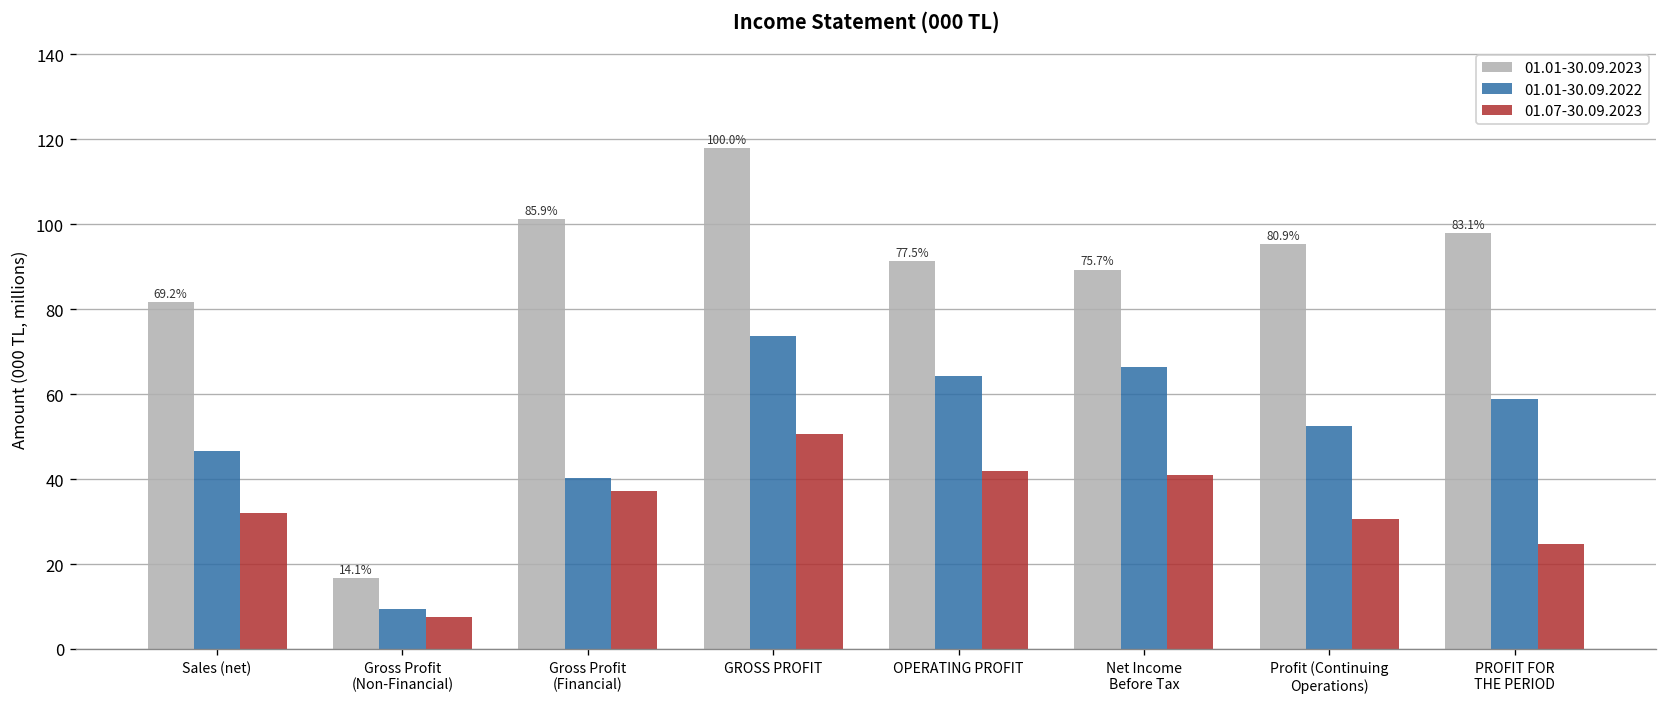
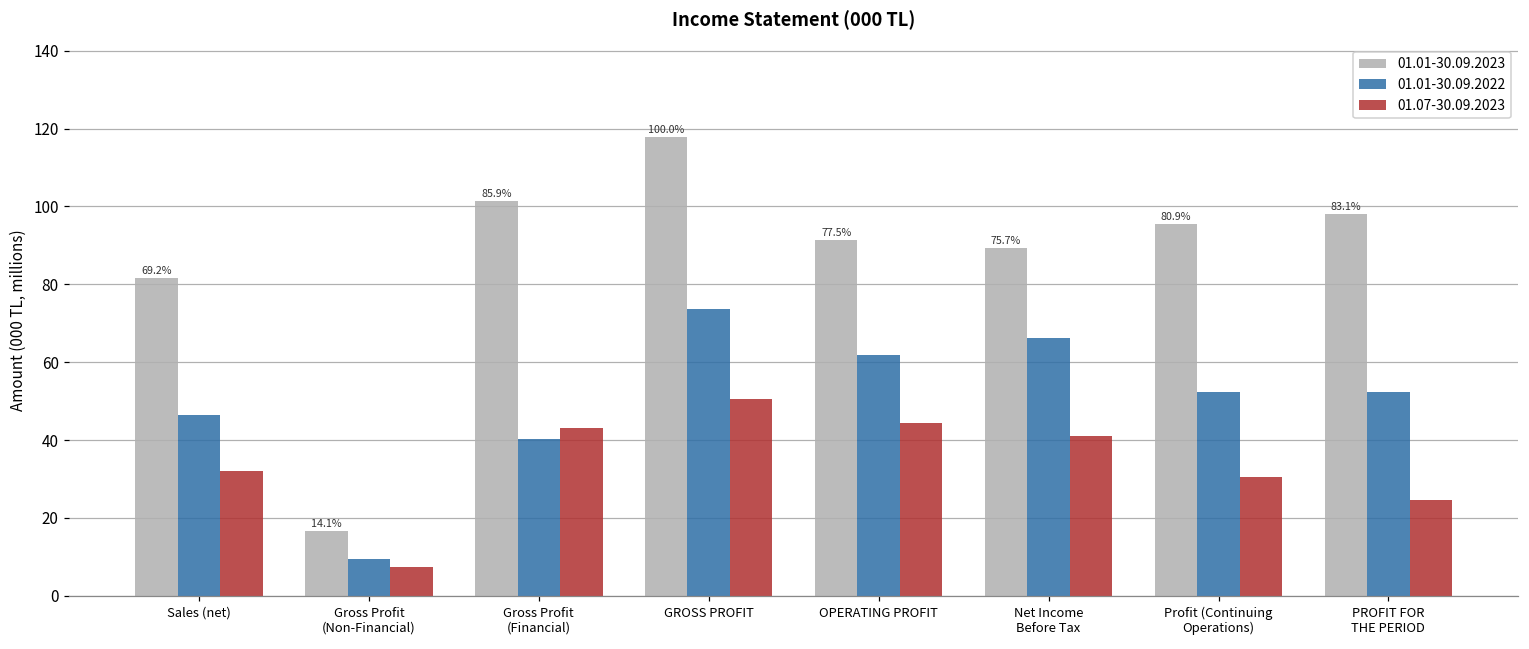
01.07-30.09.2023, Gross Profit (Financial): 37 -> 43
01.01-30.09.2022, OPERATING PROFIT: 64 -> 62
01.07-30.09.2023, OPERATING PROFIT: 42 -> 44
01.01-30.09.2022, PROFIT FOR THE PERIOD: 59 -> 52
